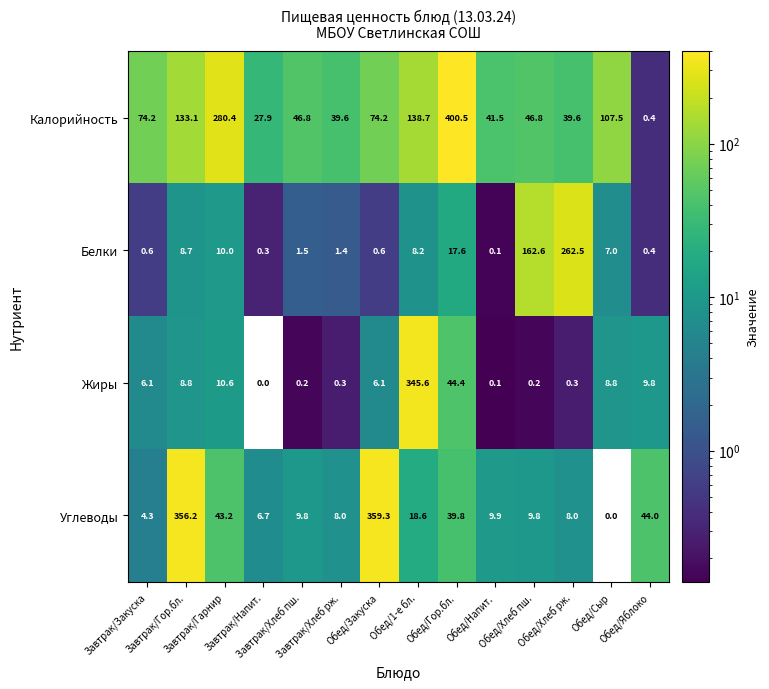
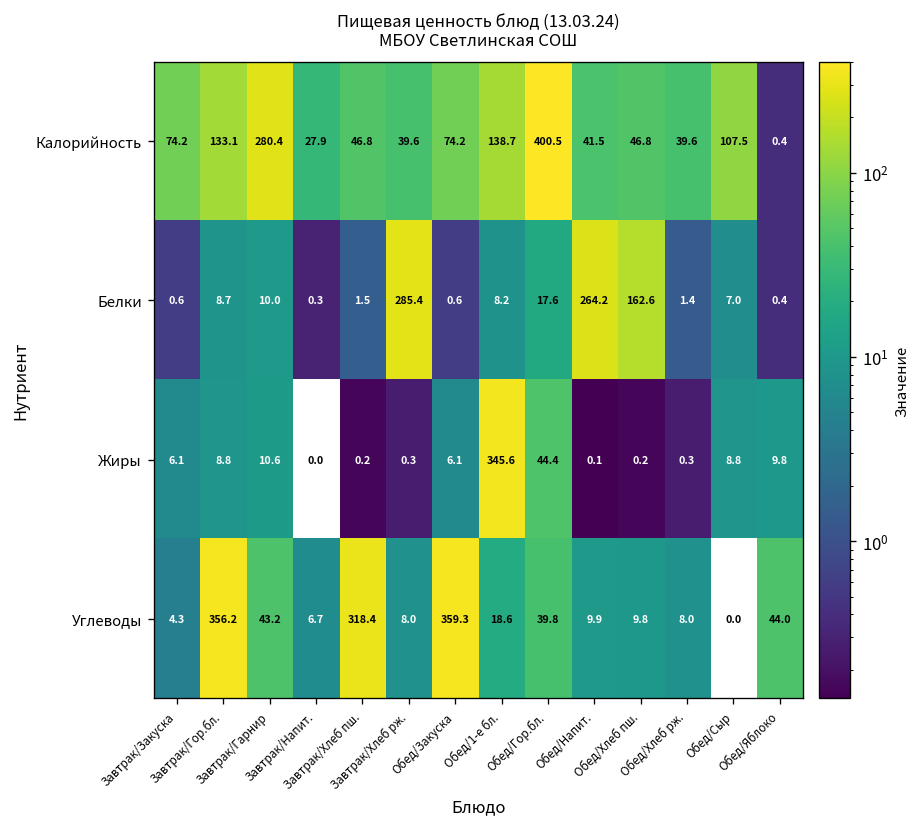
Белки, Завтрак/Хлеб рж.: 1.4 -> 285.4
Белки, Обед/Напит.: 0.1 -> 264.2
Белки, Обед/Хлеб рж.: 262.5 -> 1.4
Углеводы, Завтрак/Хлеб пш.: 9.8 -> 318.4
